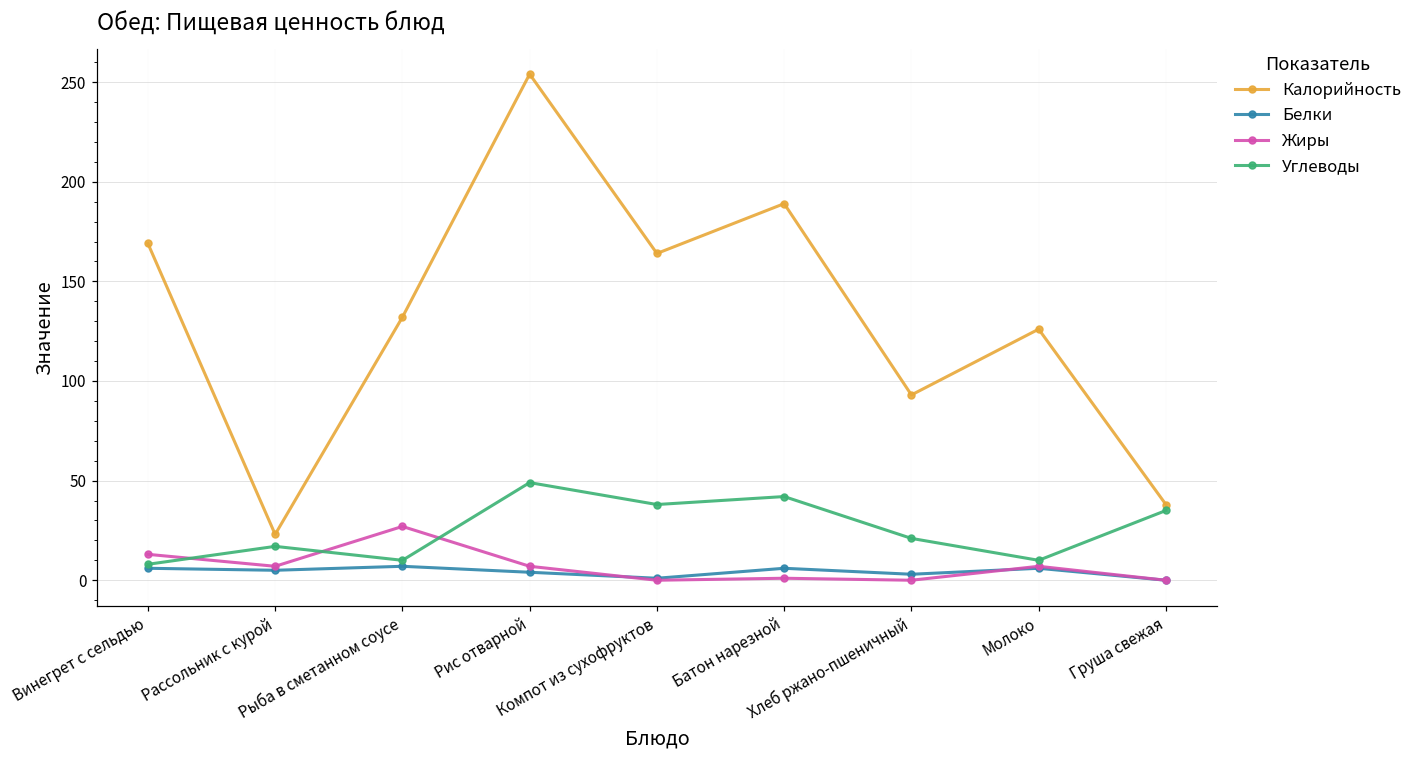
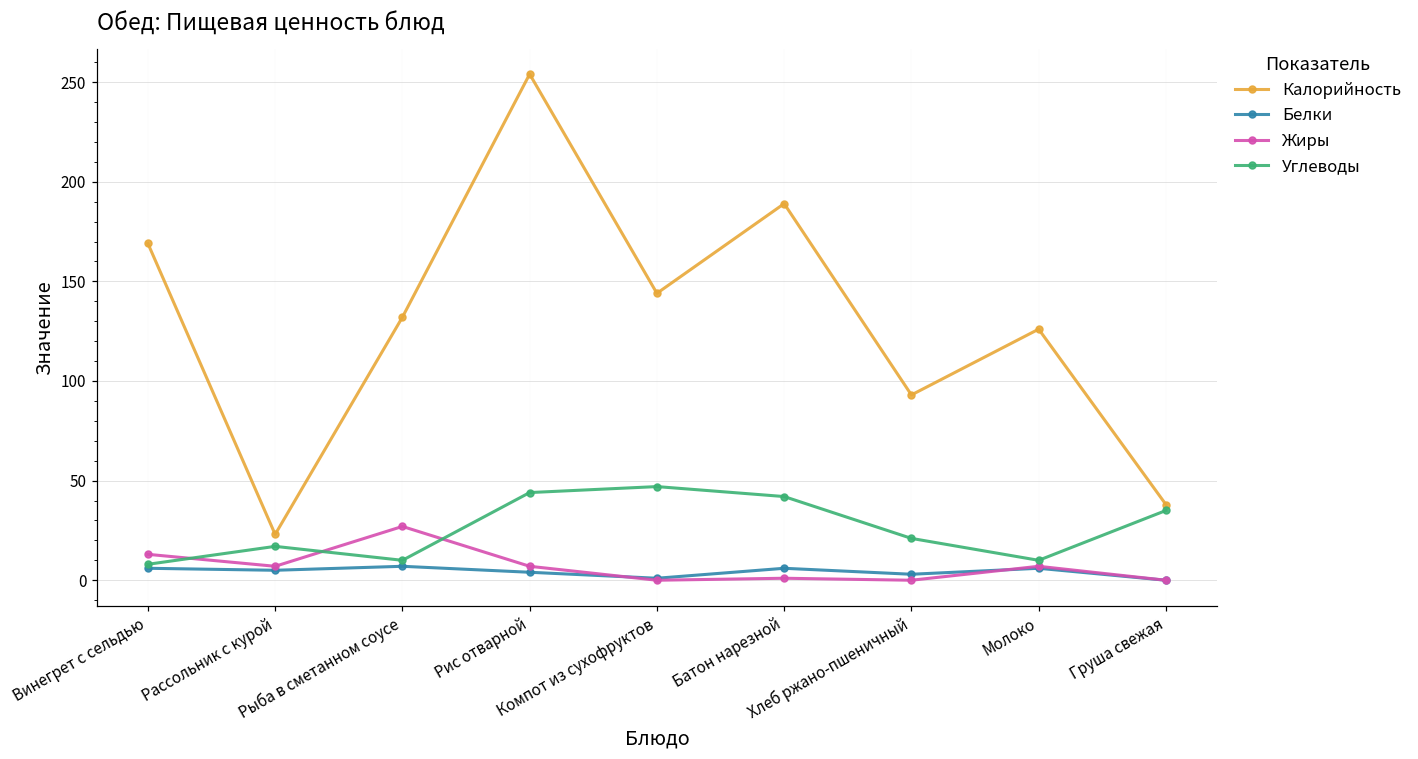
Углеводы, Рис отварной: 49 -> 44
Калорийность, Компот из сухофруктов: 164 -> 144
Углеводы, Компот из сухофруктов: 38 -> 47
